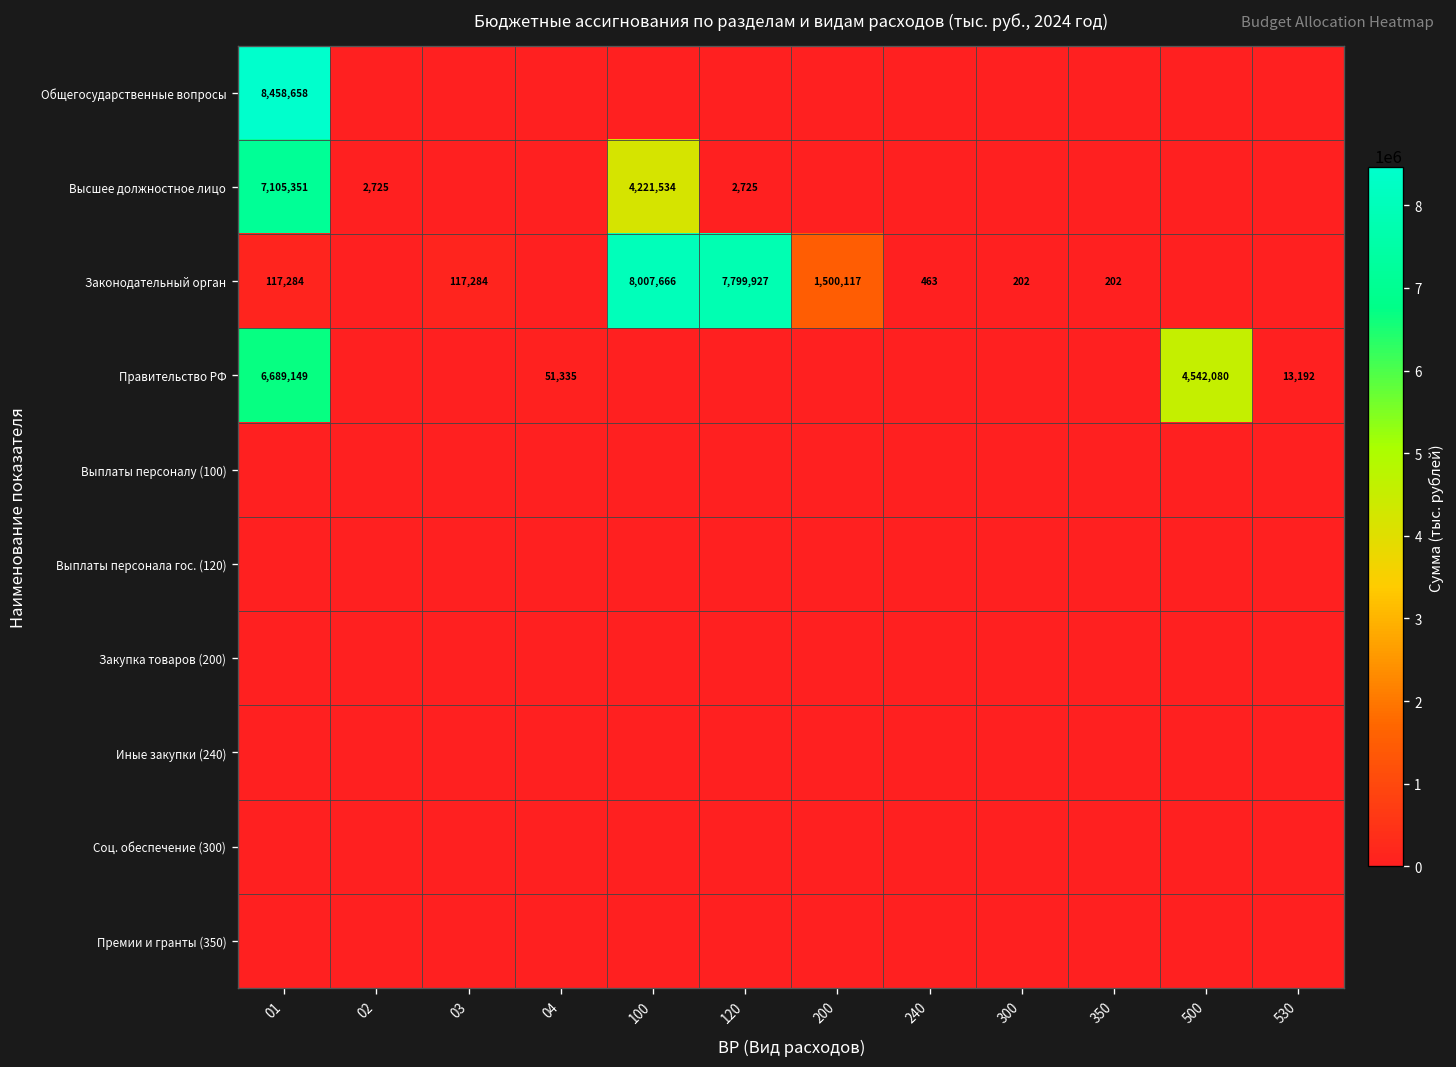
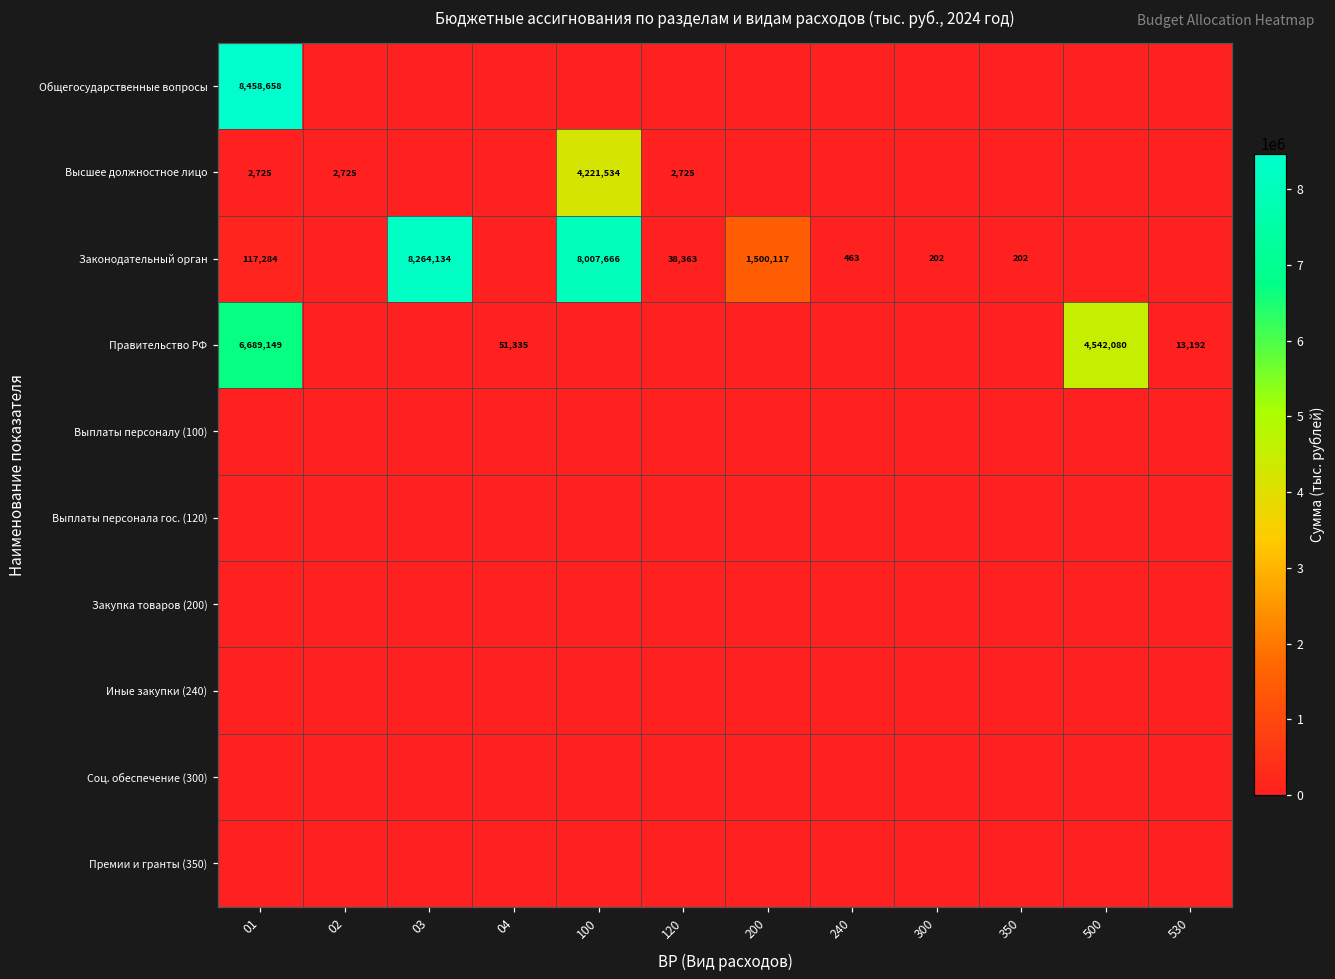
Высшее должностное лицо, 01: 7,105,351 -> 2,725
Законодательный орган, 03: 117,284 -> 8,264,134
Законодательный орган, 120: 7,799,927 -> 38,363
